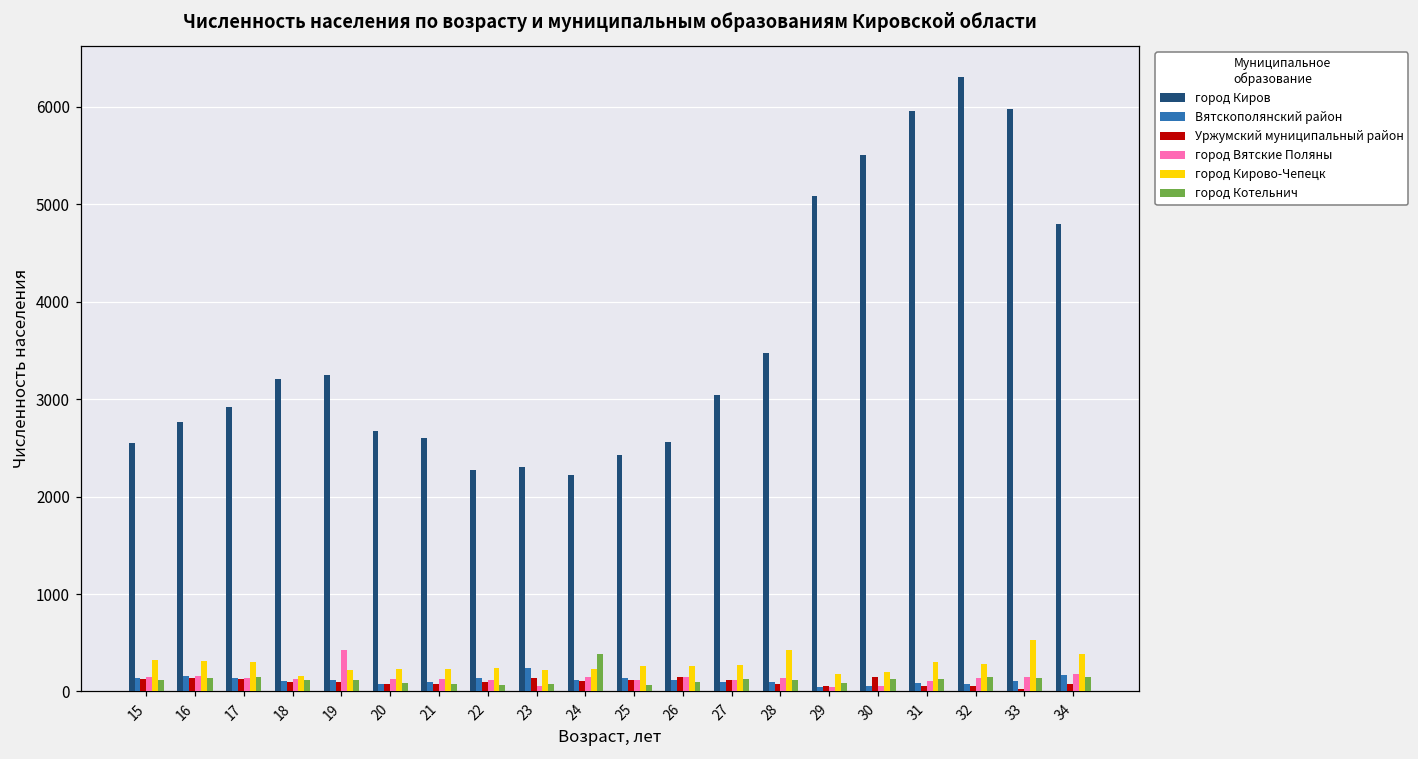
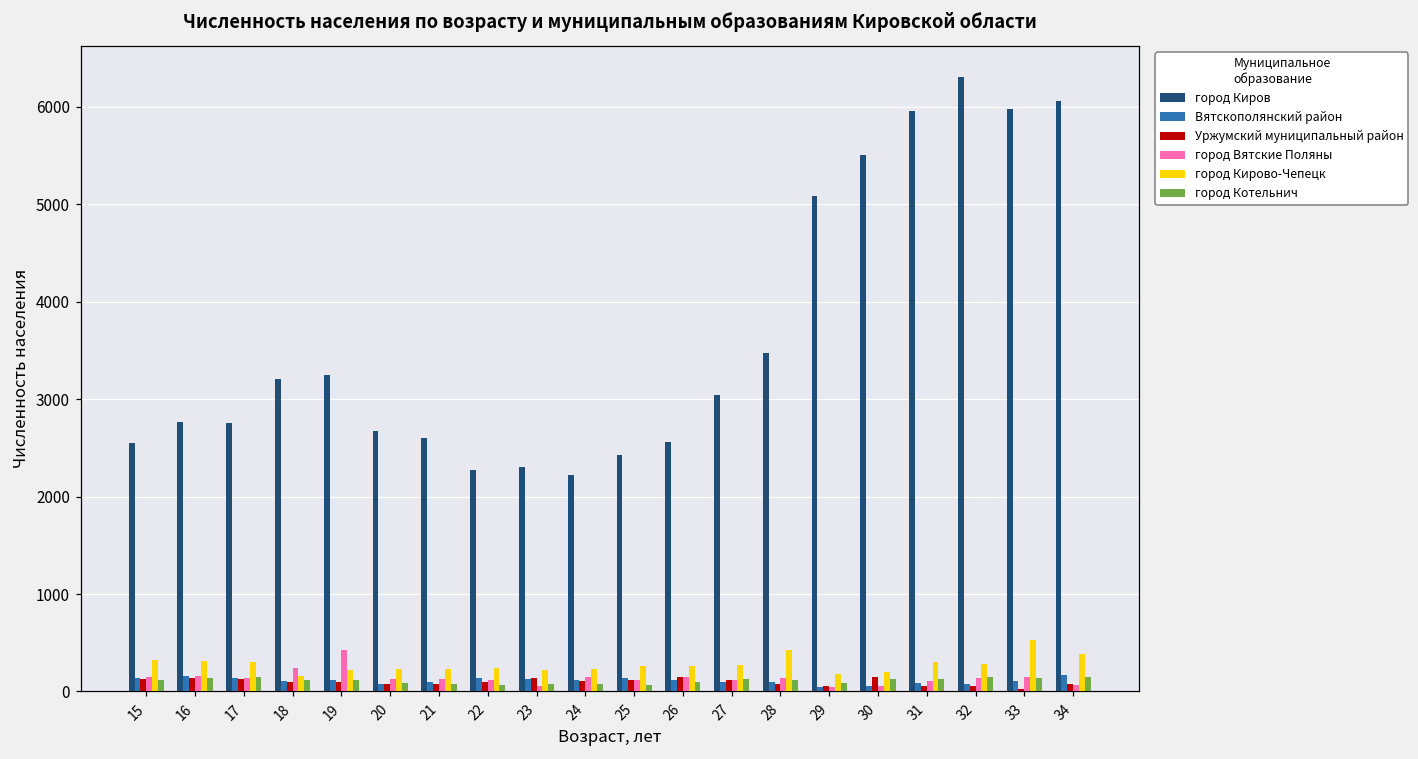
город Киров, 17: 2900 -> 2800
город Вятские Поляны, 18: 100 -> 200
Вятскополянский район, 23: 200 -> 100
город Котельнич, 24: 400 -> 100
город Киров, 34: 4800 -> 6100
город Вятские Поляны, 34: 200 -> 100
